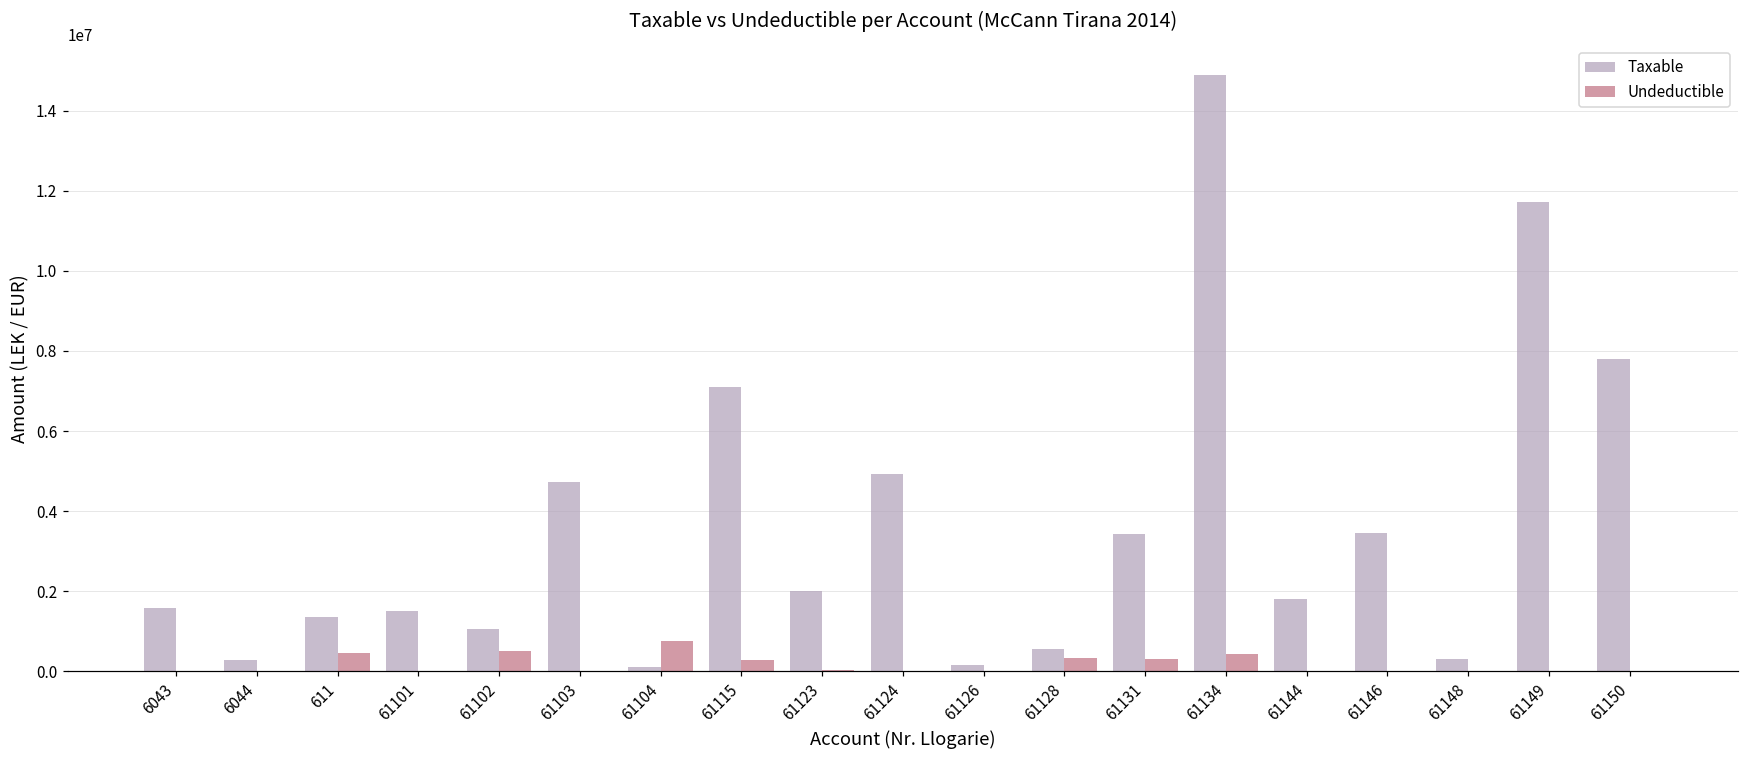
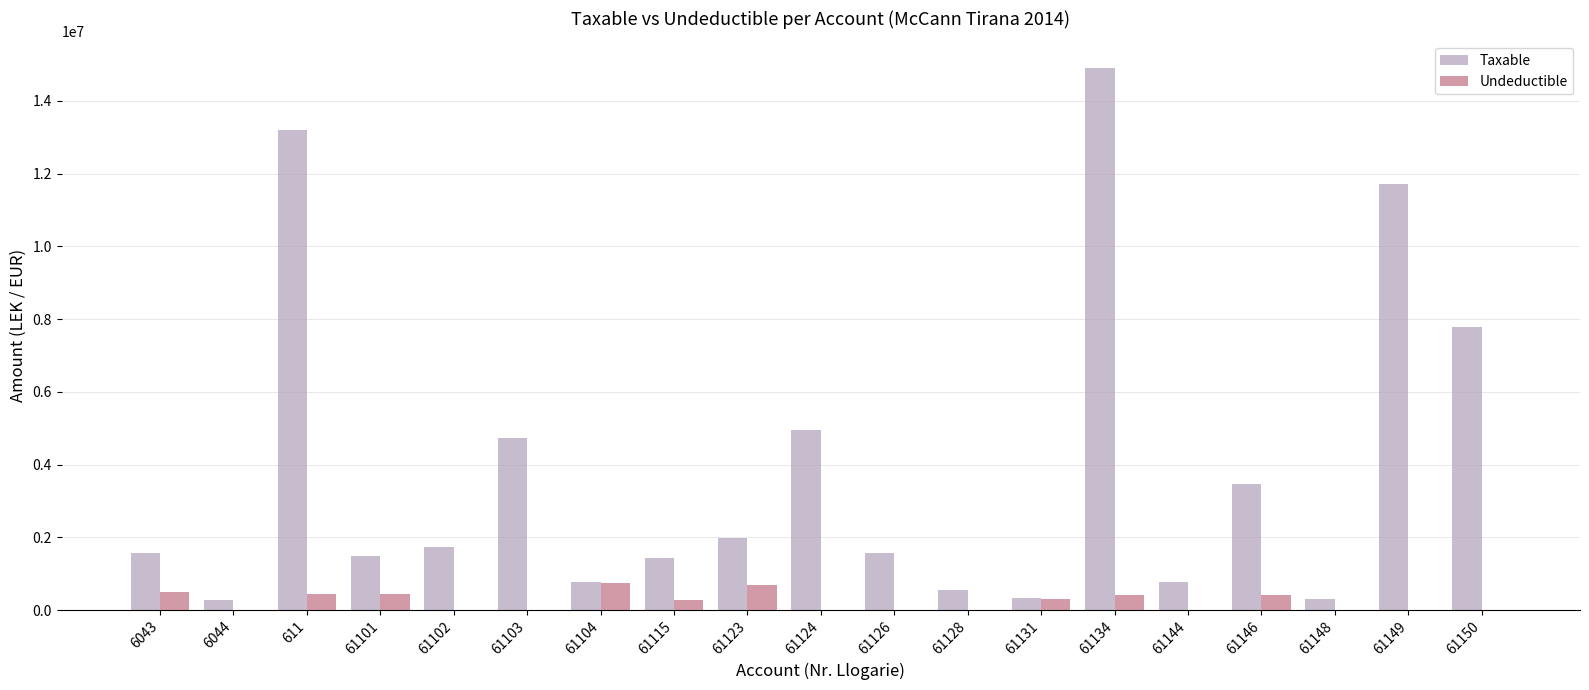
Undeductible, 6043: 0 -> 500000
Taxable, 611: 1400000 -> 13200000
Undeductible, 61101: 0 -> 500000
Taxable, 61102: 1100000 -> 1700000
Undeductible, 61102: 500000 -> 0
Taxable, 61104: 100000 -> 800000
Taxable, 61115: 7100000 -> 1400000
Undeductible, 61123: 0 -> 700000
Taxable, 61126: 200000 -> 1600000
Undeductible, 61128: 300000 -> 0
Taxable, 61131: 3400000 -> 300000
Taxable, 61144: 1800000 -> 800000
Undeductible, 61146: 0 -> 400000
